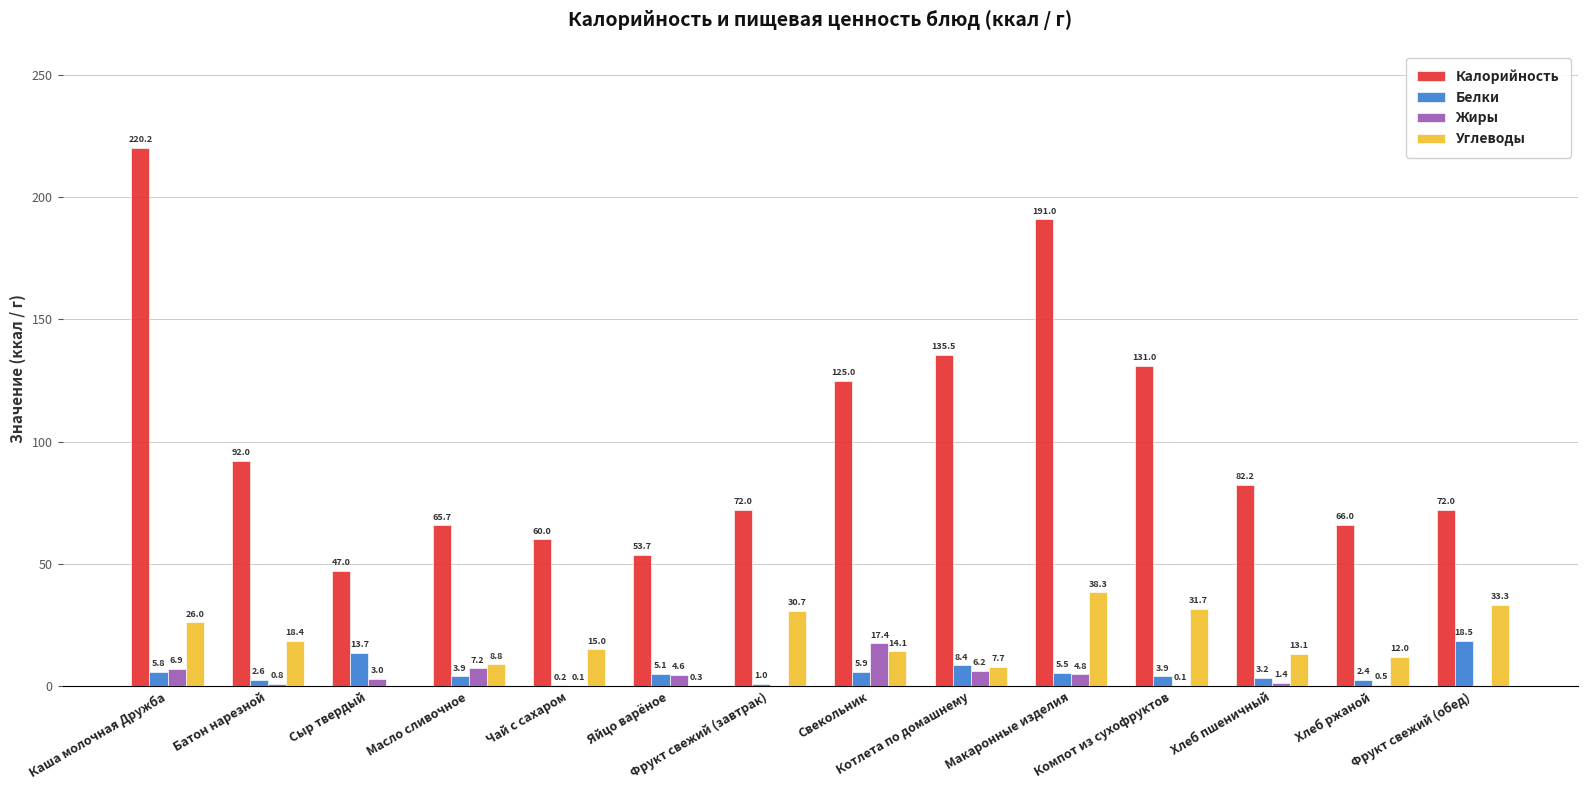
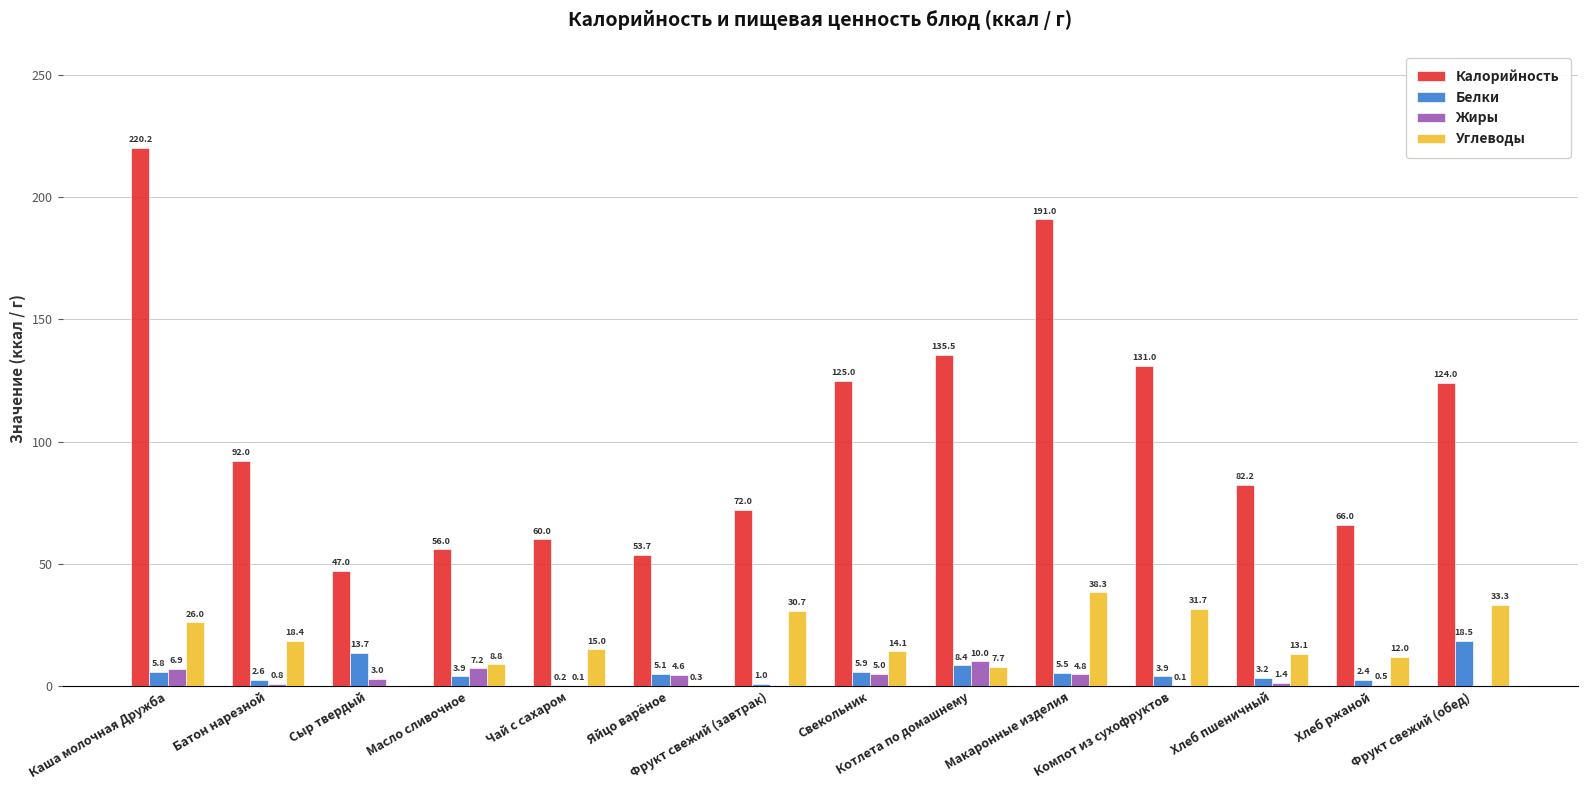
Калорийность, Масло сливочное: 65.7 -> 56.0
Жиры, Свекольник: 17.4 -> 5.0
Жиры, Котлета по домашнему: 6.2 -> 10.0
Калорийность, Фрукт свежий (обед): 72.0 -> 124.0
